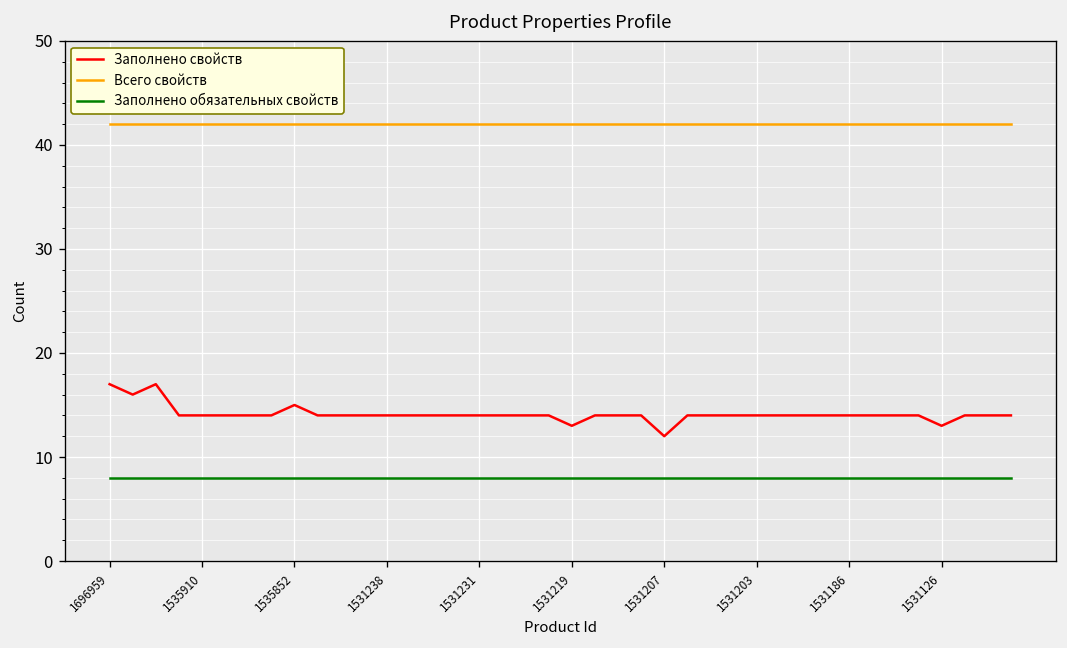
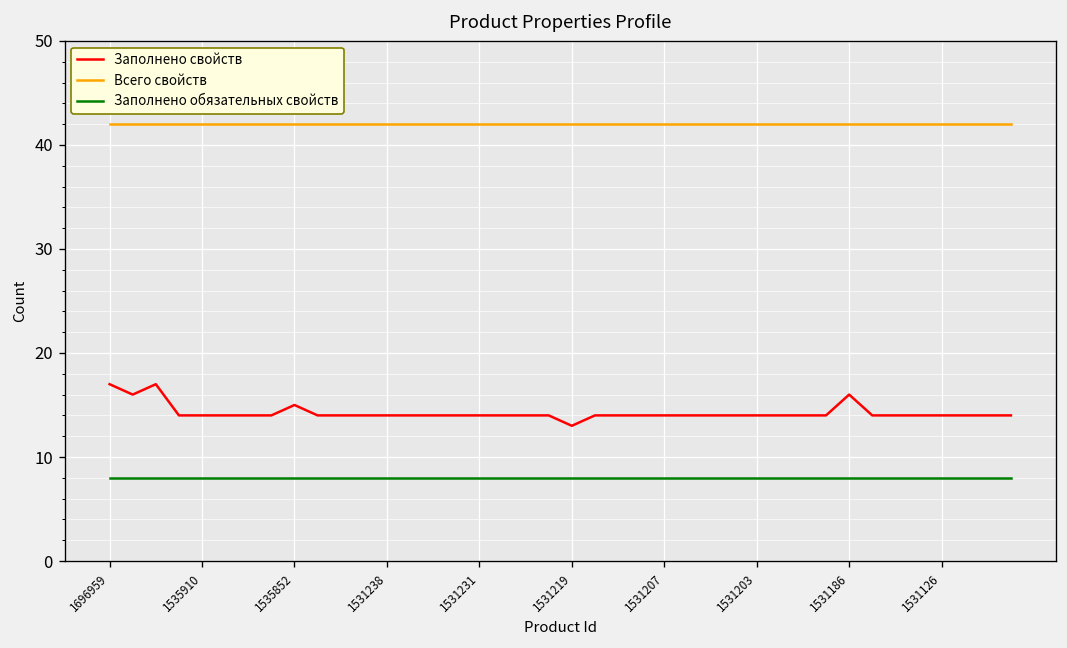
Заполнено свойств, 1531207: 12 -> 14
Заполнено свойств, 1531186: 14 -> 16
Заполнено свойств, 1531126: 13 -> 14
